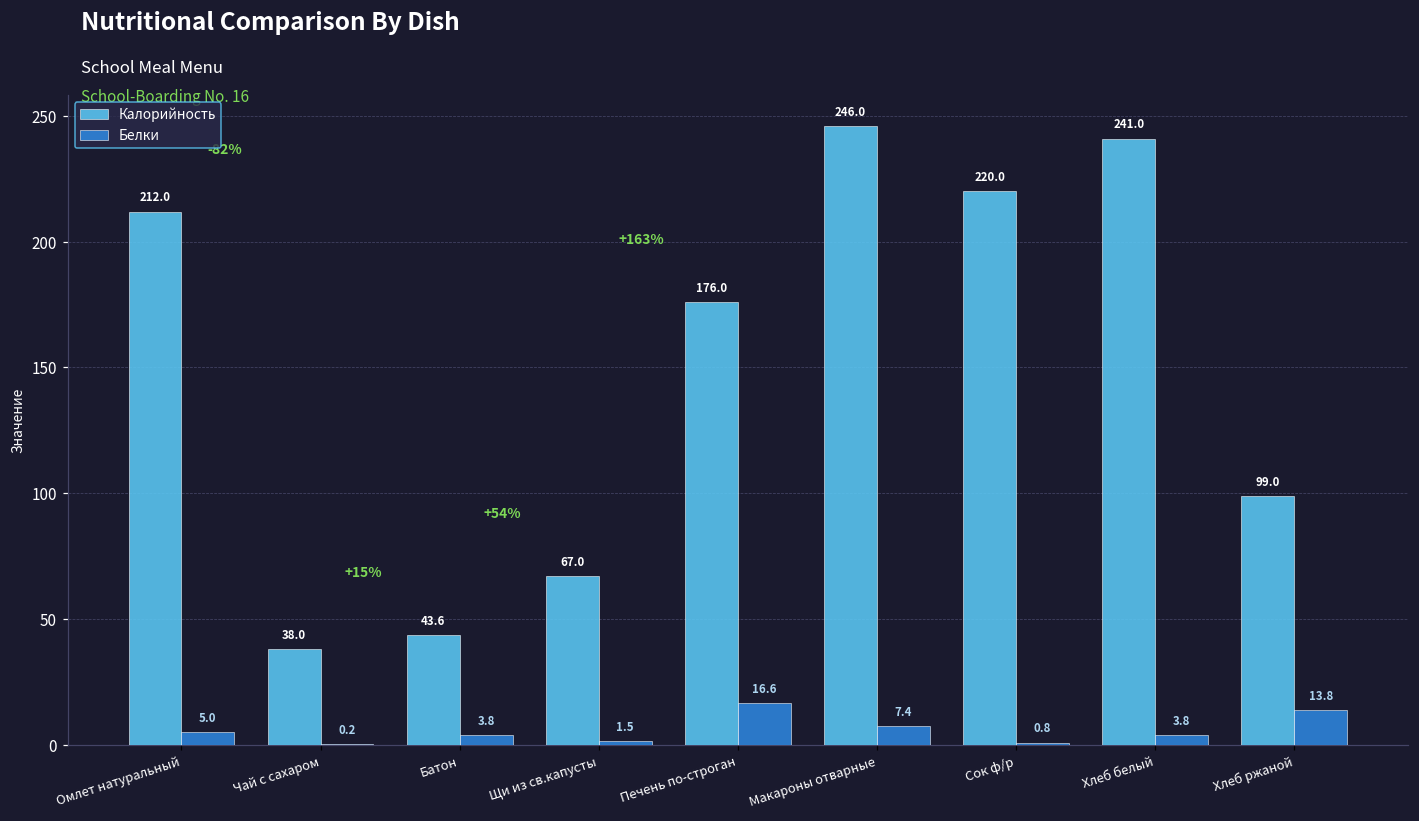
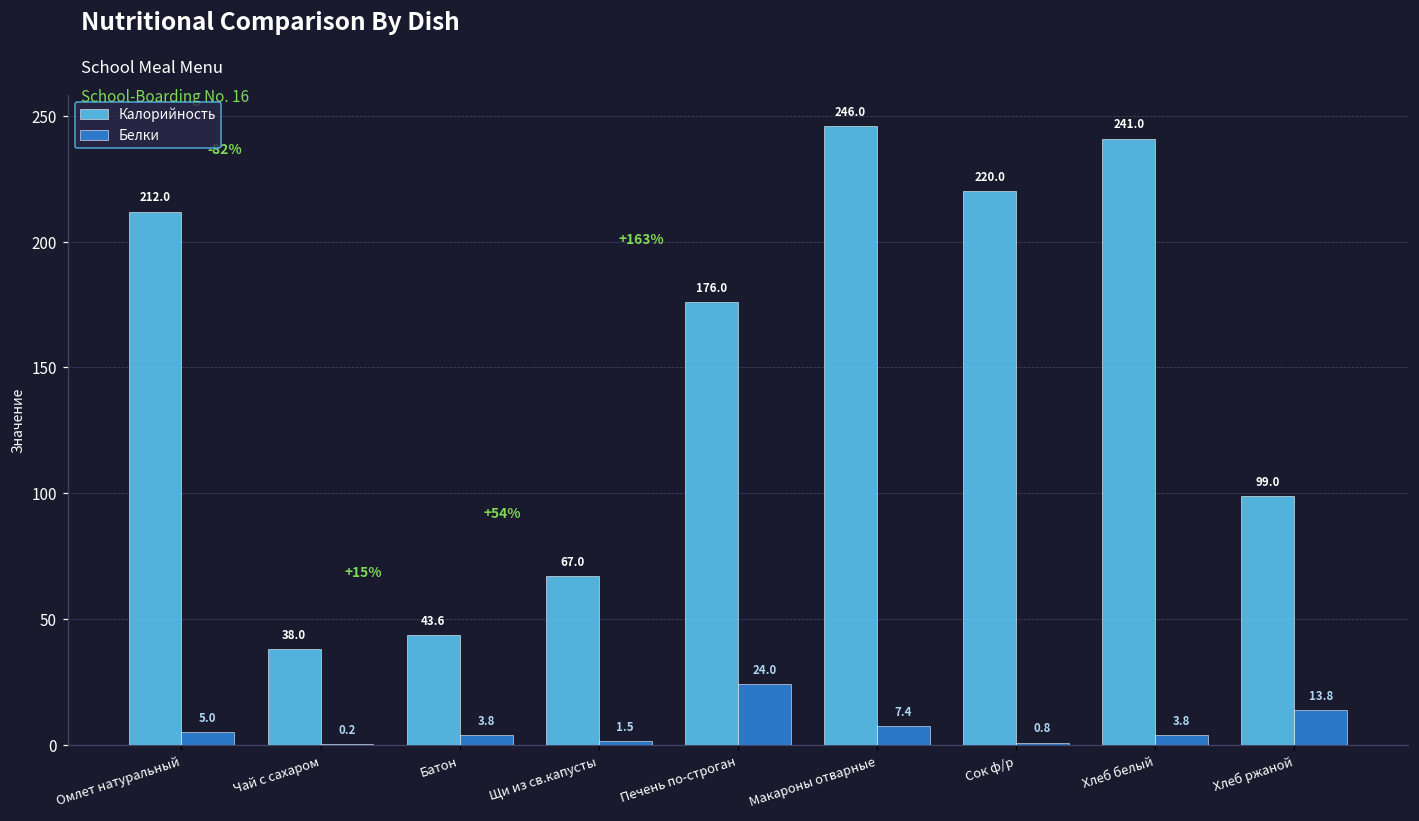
Белки, Печень по-строган: 16.6 -> 24.0
